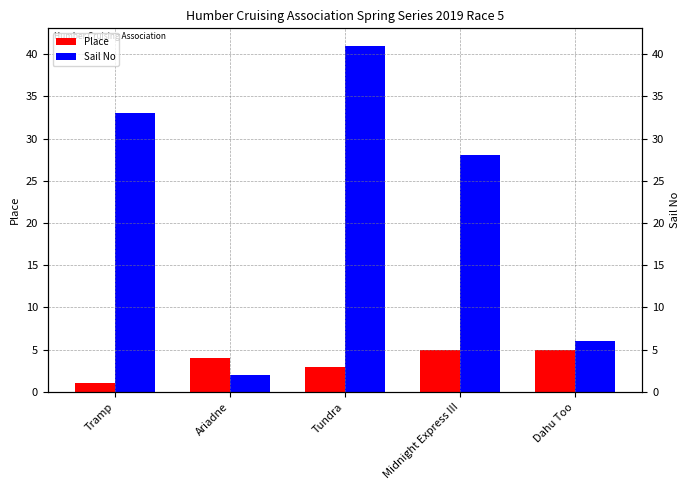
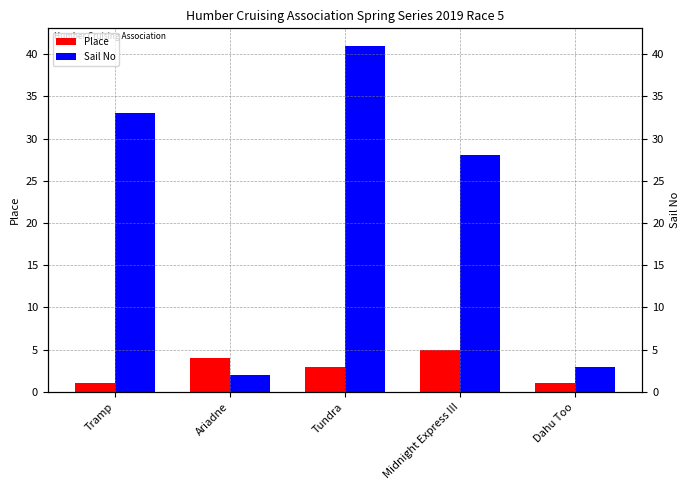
Place, Dahu Too: 5 -> 1
Sail No, Dahu Too: 6 -> 3
